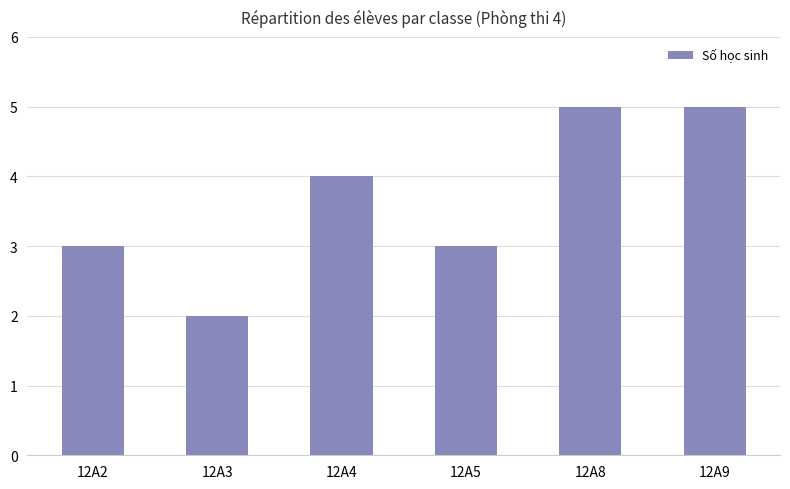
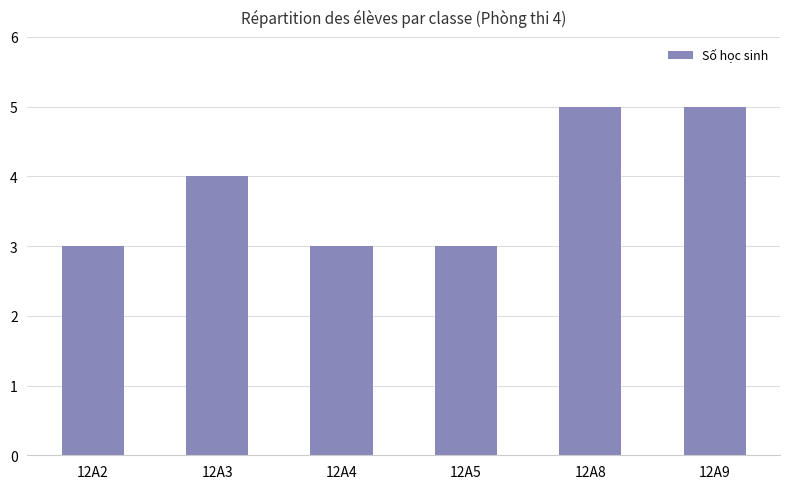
12A3: 2 -> 4
12A4: 4 -> 3
